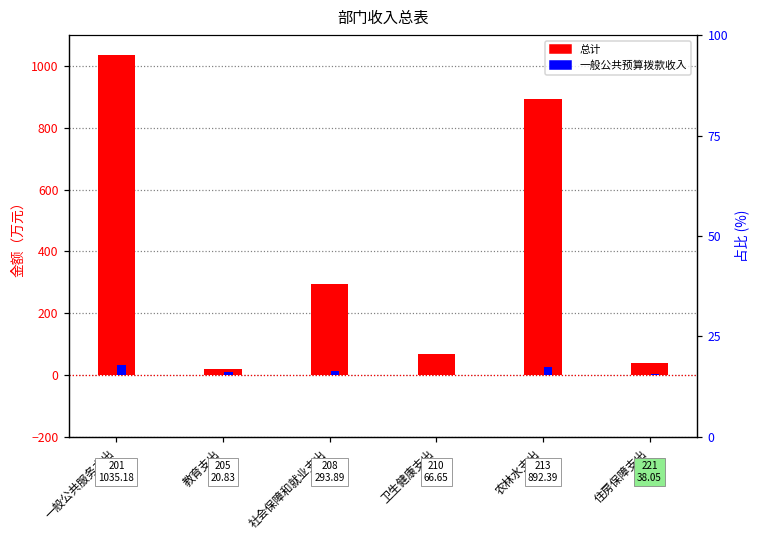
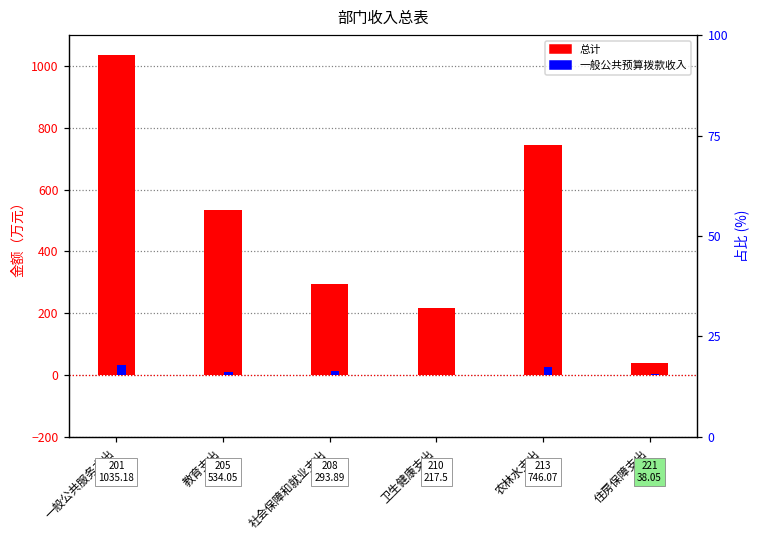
总计, 教育支出: 20.83 -> 534.05
总计, 卫生健康支出: 66.65 -> 217.5
总计, 农林水支出: 892.39 -> 746.07
